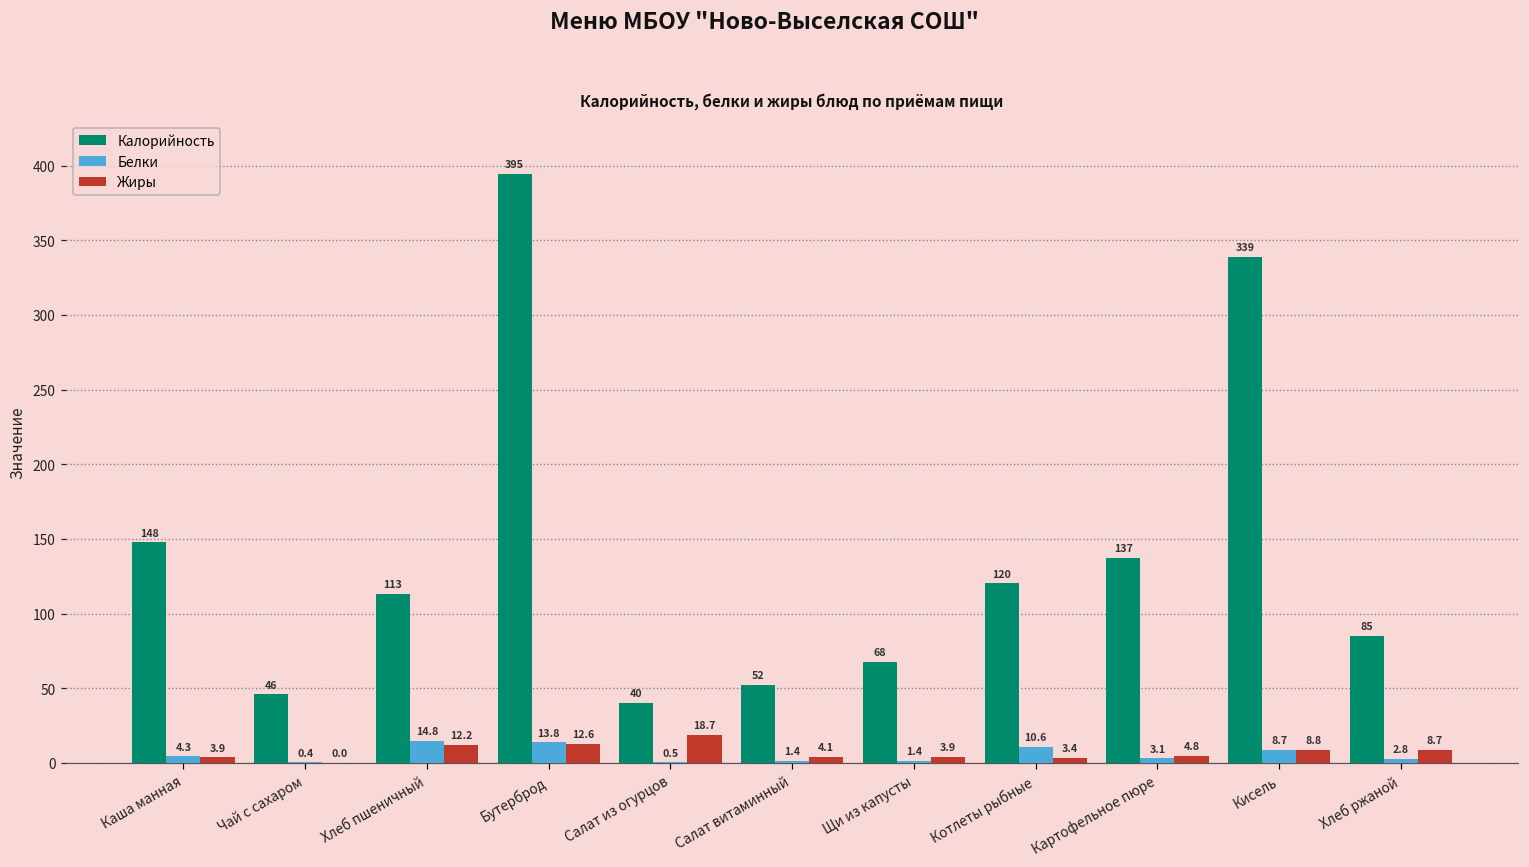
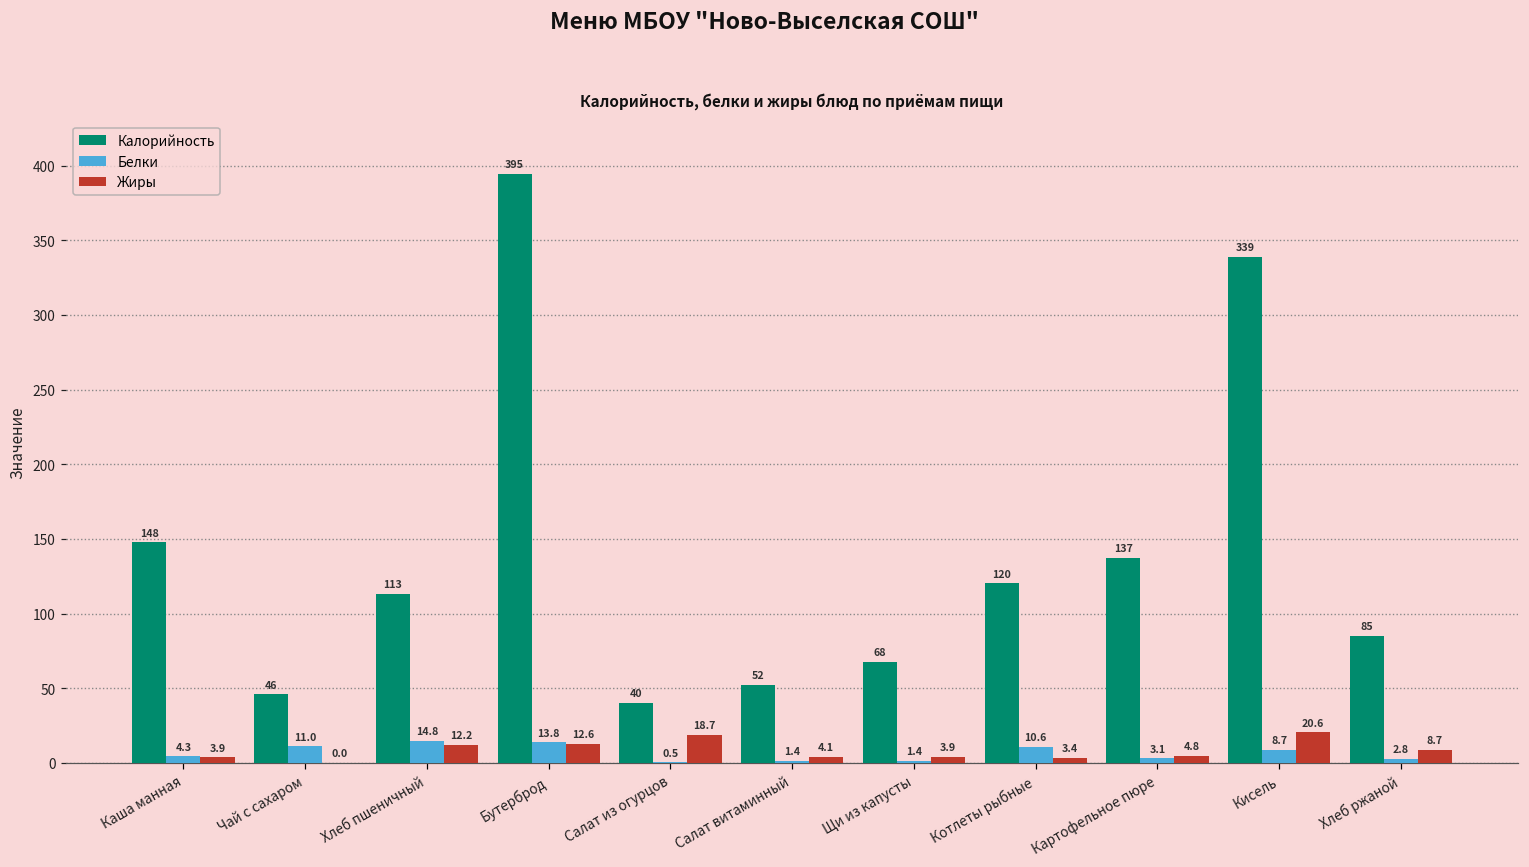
Белки, Чай с сахаром: 0.4 -> 11.0
Жиры, Кисель: 8.8 -> 20.6
